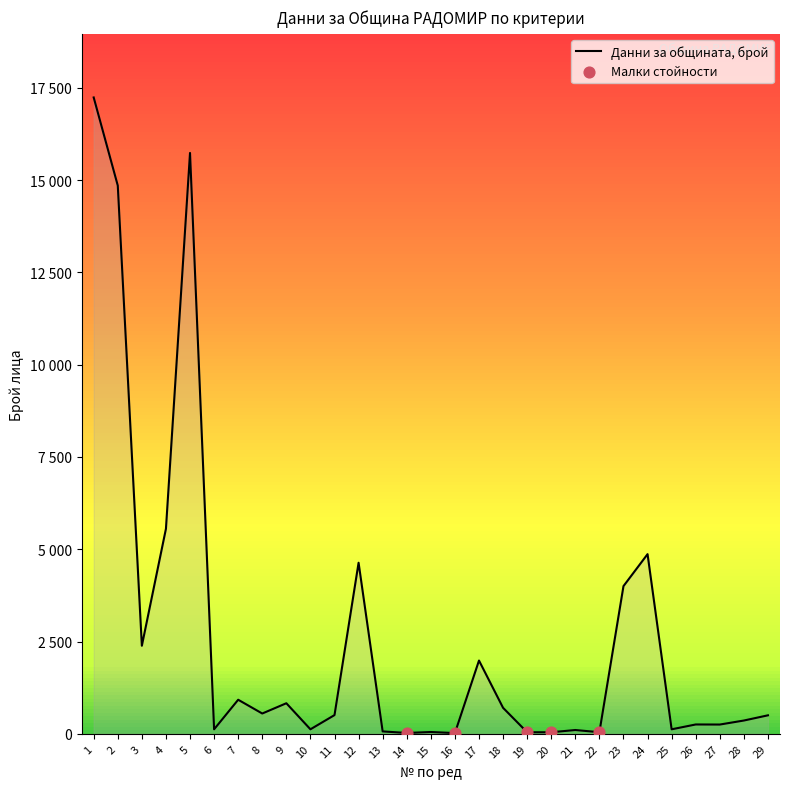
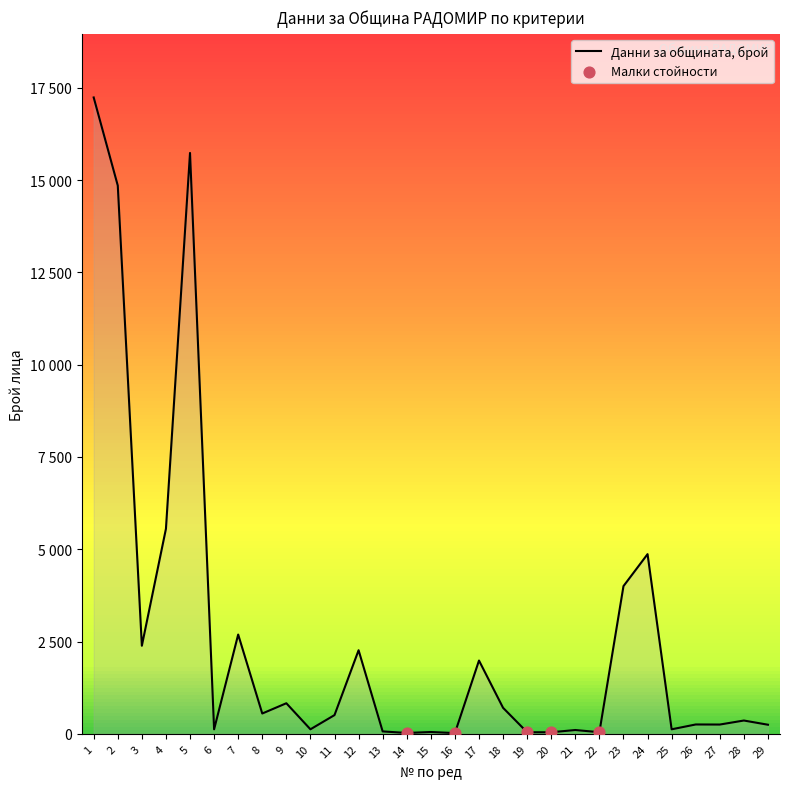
Данни за общината, брой, 7: 900 -> 2700
Данни за общината, брой, 12: 4600 -> 2300
Данни за общината, брой, 29: 500 -> 200
